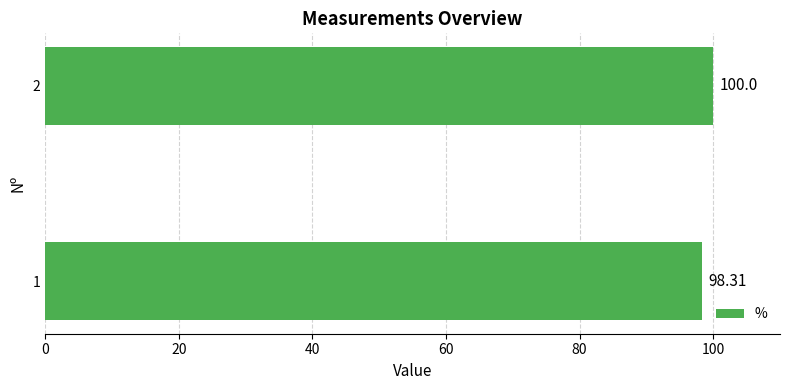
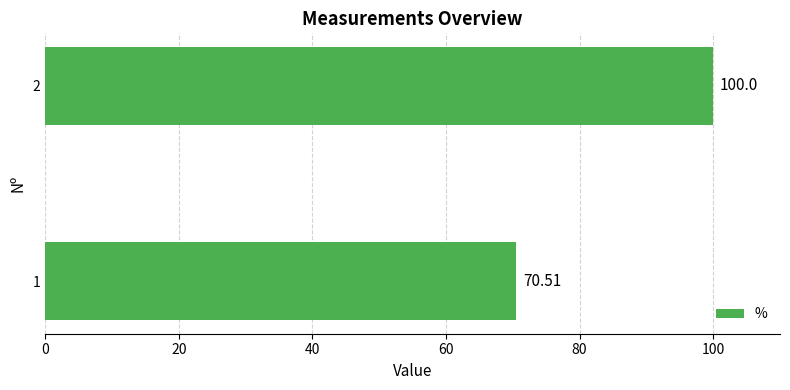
1: 98.31 -> 70.51
